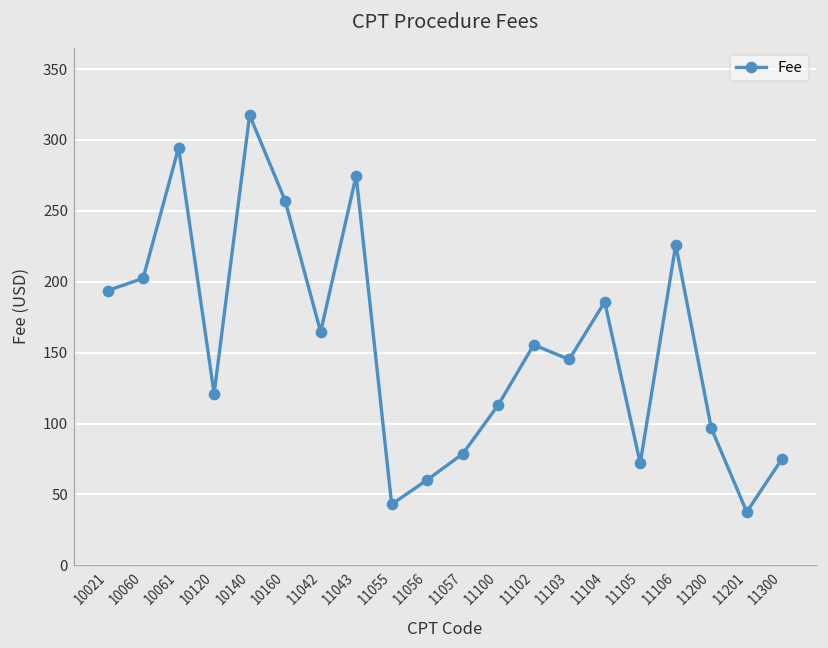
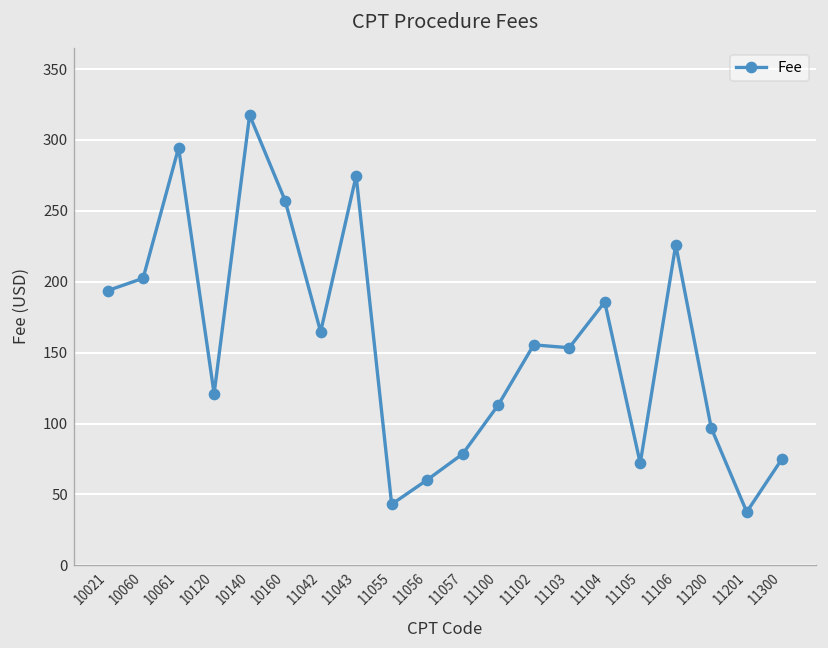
11103: 145 -> 153
